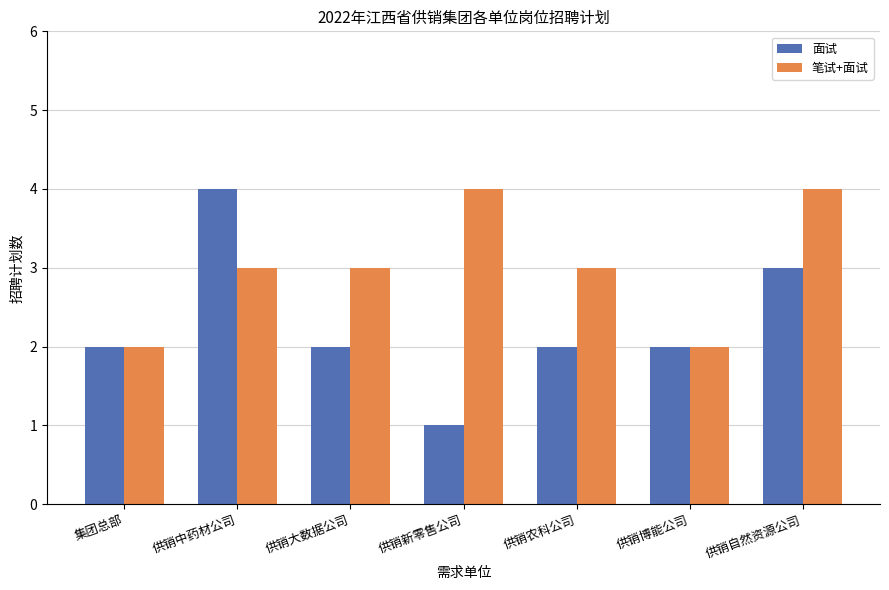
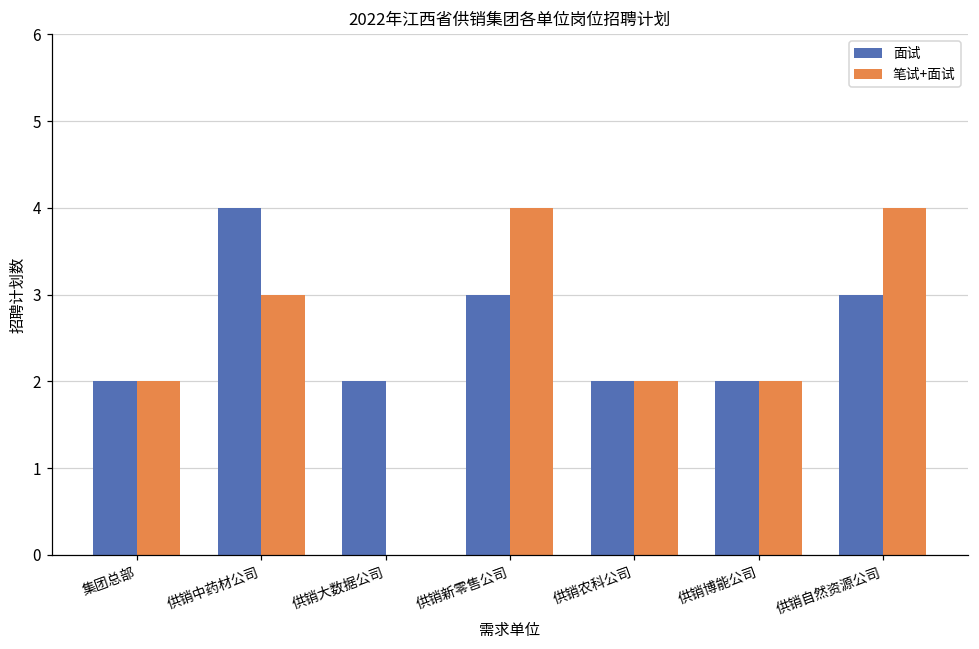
笔试+面试, 供销大数据公司: 3 -> 0
面试, 供销新零售公司: 1 -> 3
笔试+面试, 供销农科公司: 3 -> 2
